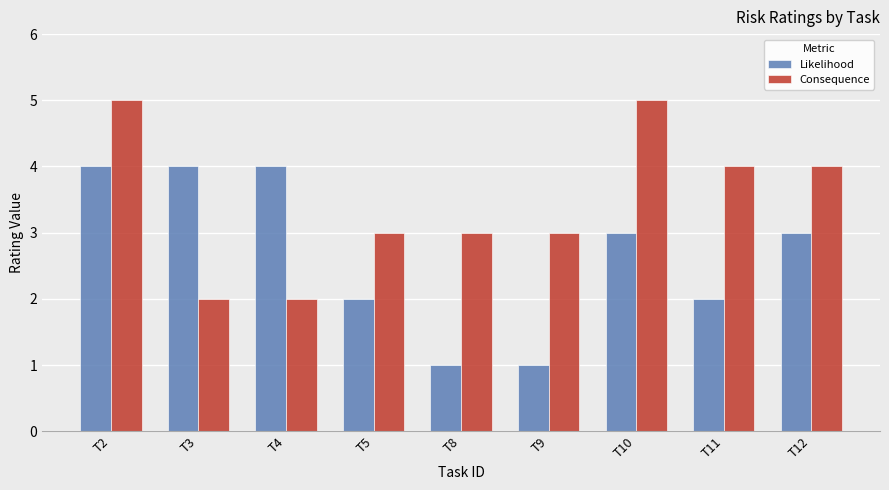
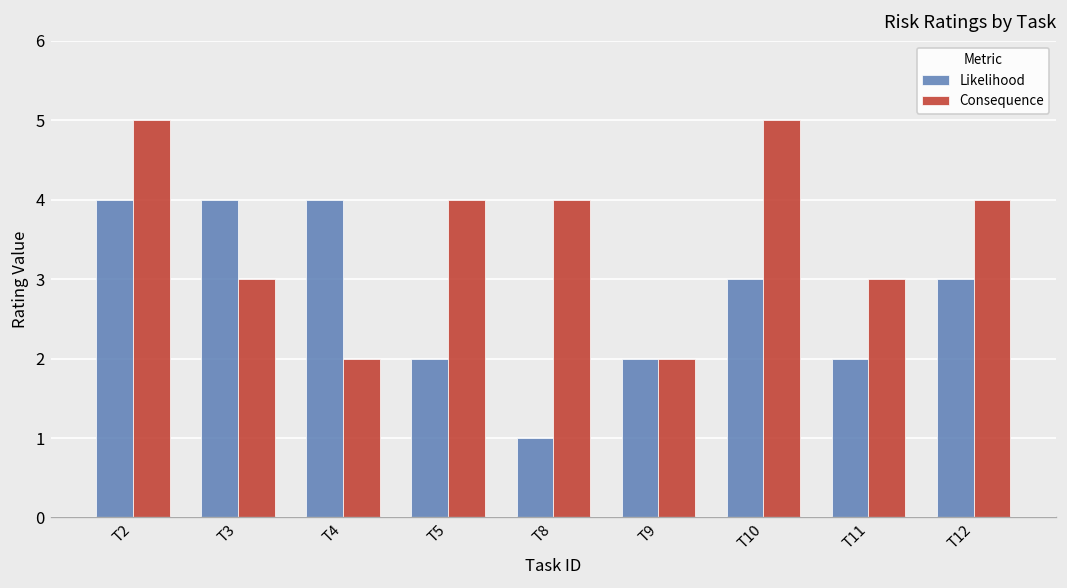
Consequence, T3: 2 -> 3
Consequence, T5: 3 -> 4
Consequence, T8: 3 -> 4
Likelihood, T9: 1 -> 2
Consequence, T9: 3 -> 2
Consequence, T11: 4 -> 3
